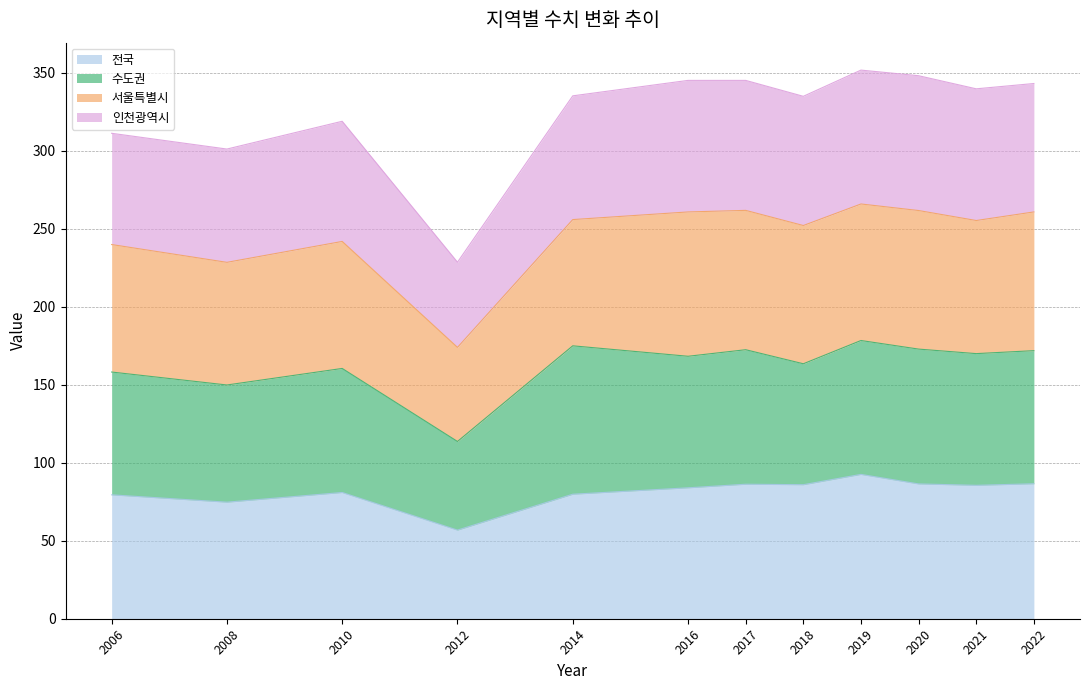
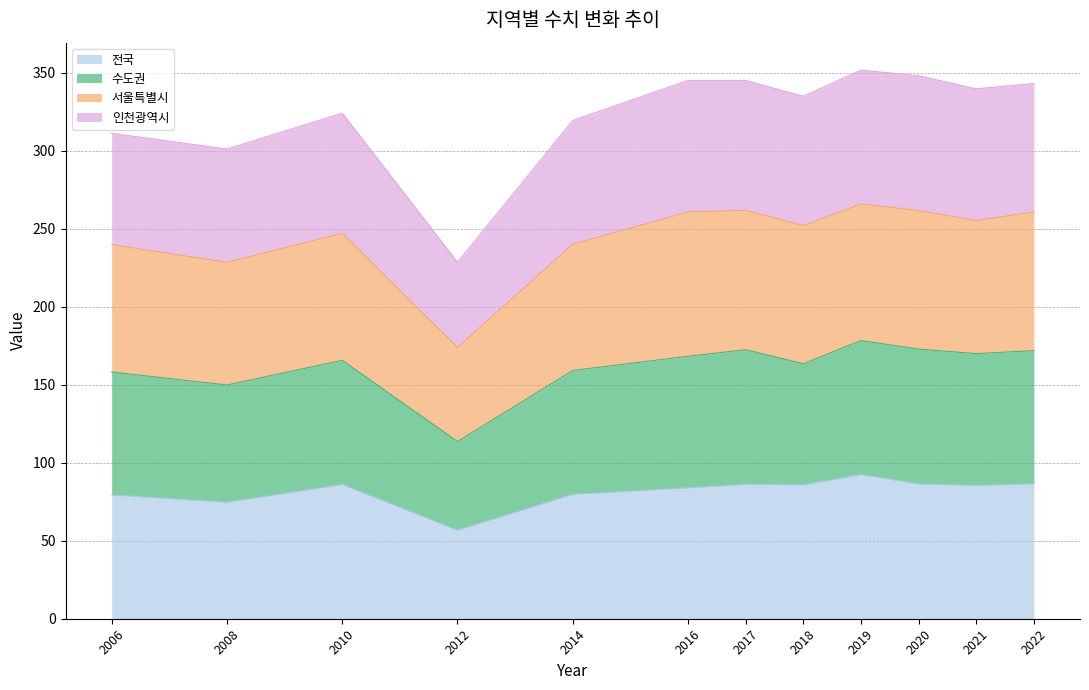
전국, 2010: 81 -> 86
수도권, 2014: 95 -> 79
